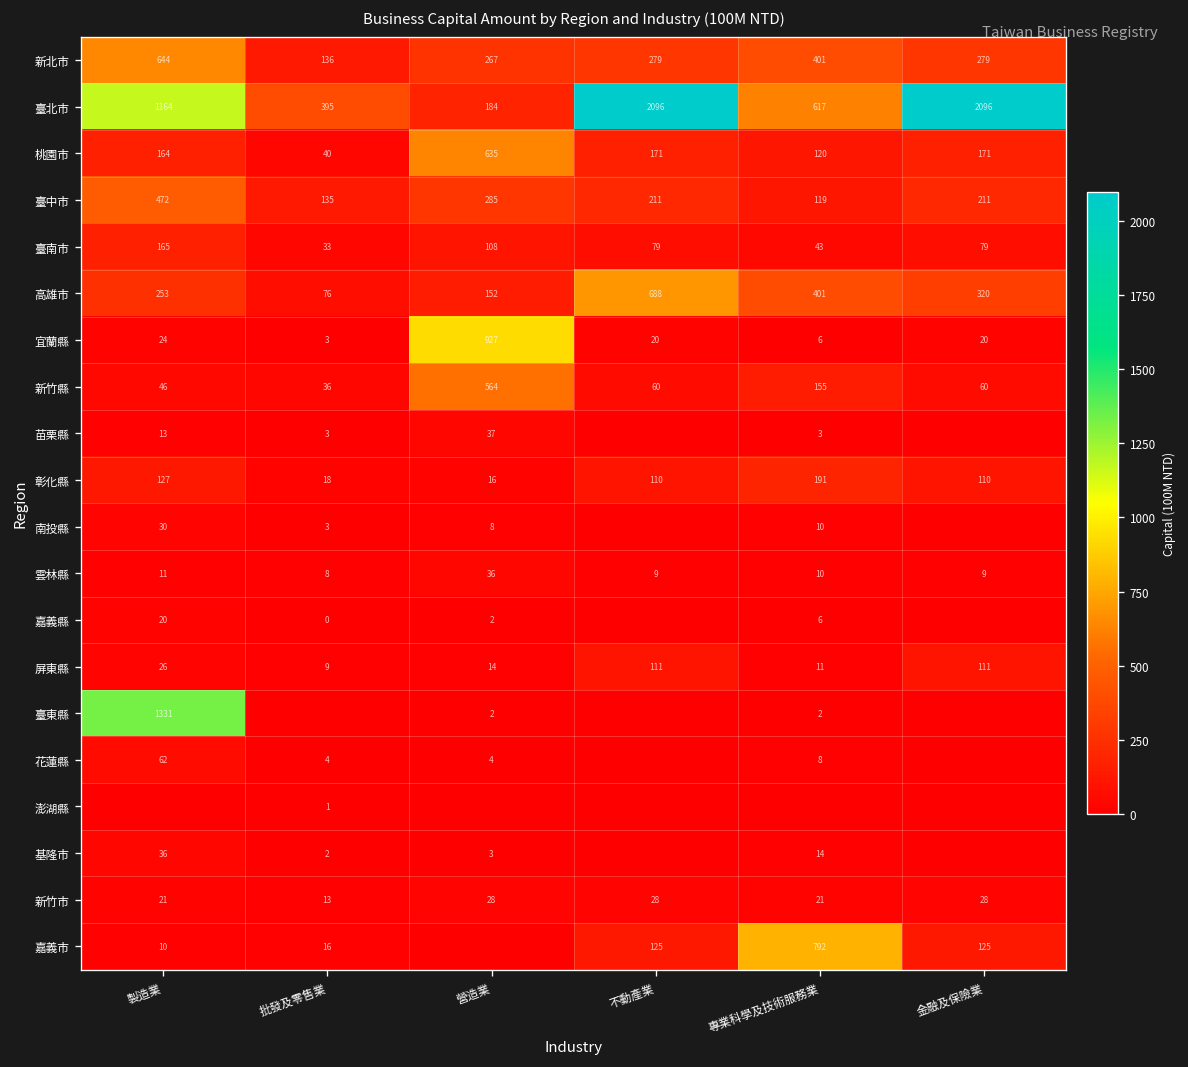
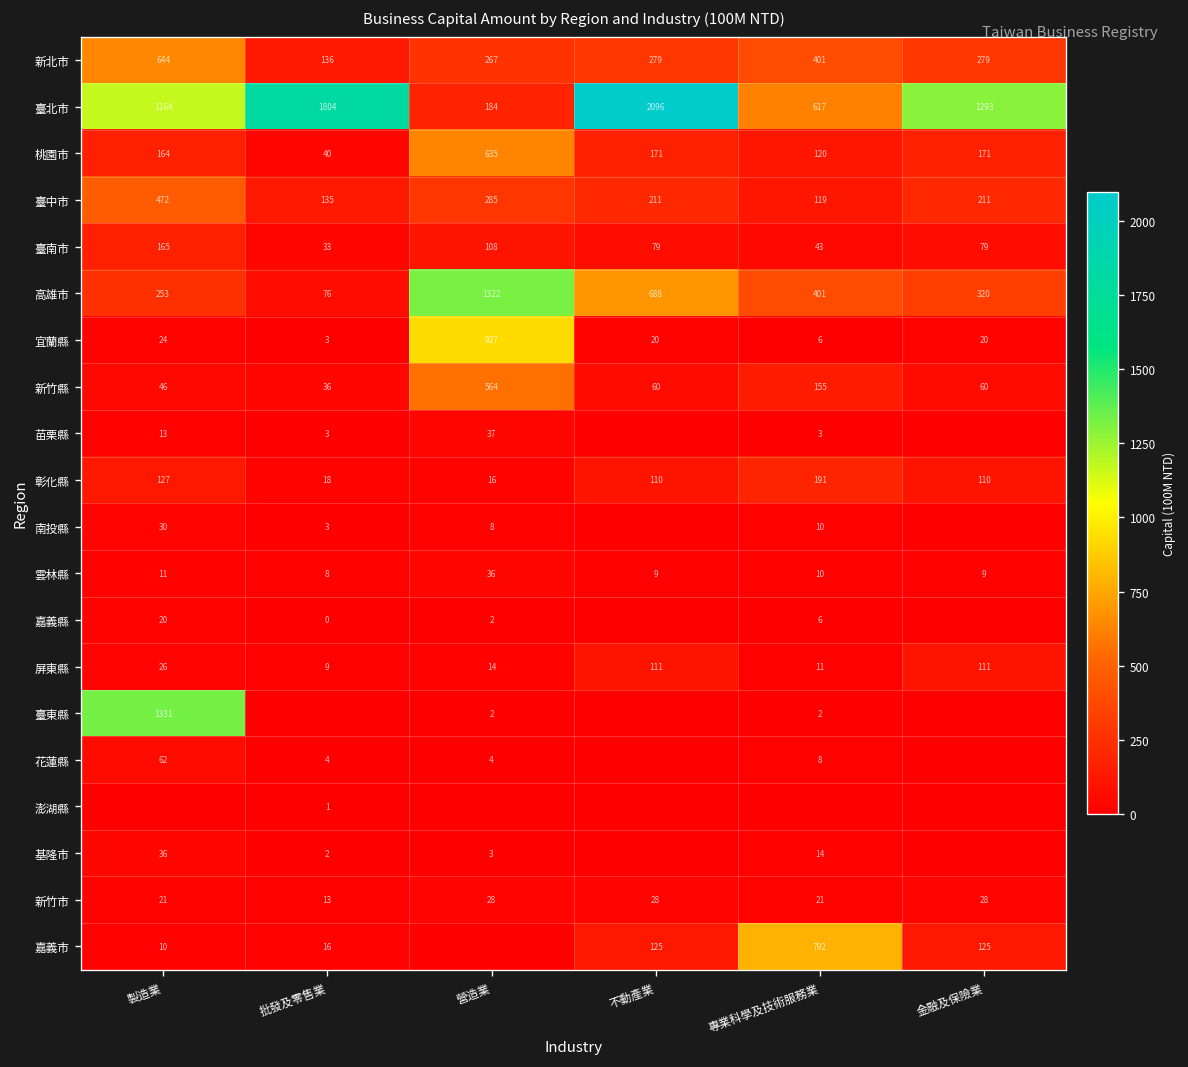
臺北市, 批發及零售業: 395 -> 1804
臺北市, 金融及保險業: 2096 -> 1293
高雄市, 營造業: 152 -> 1322
